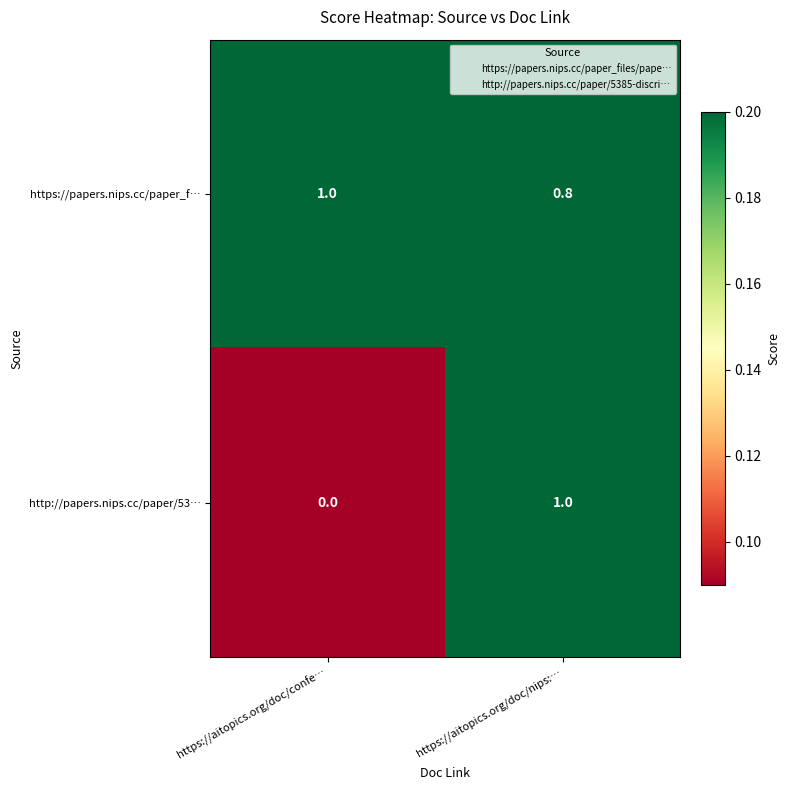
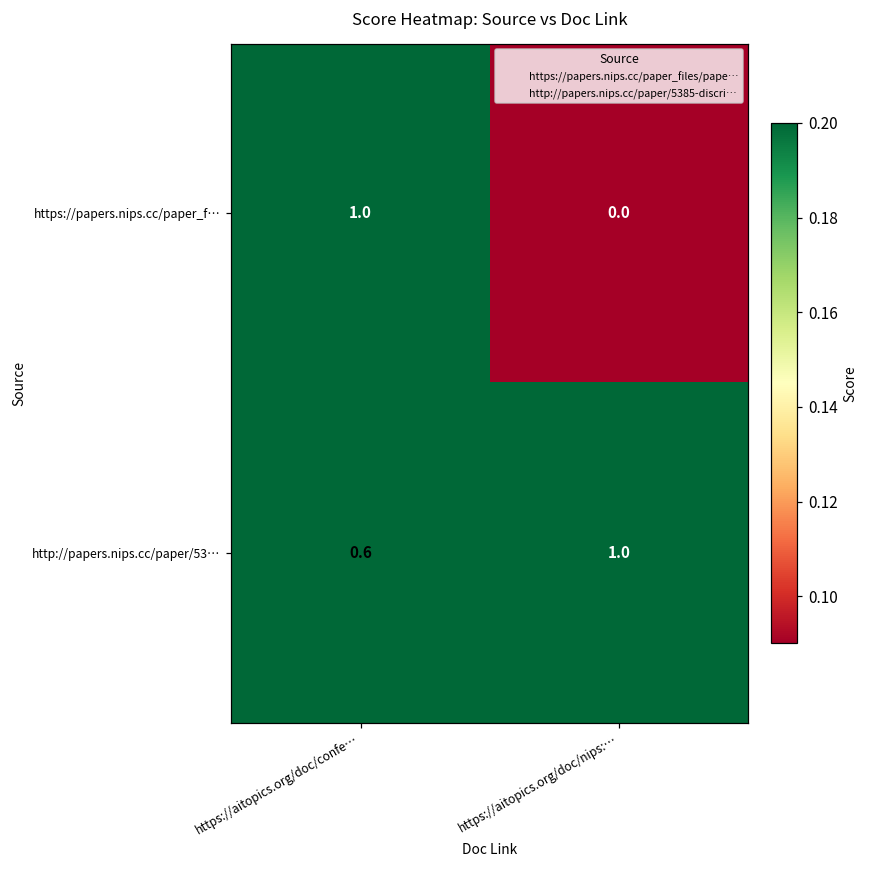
https://papers.nips.cc/paper_f…, https://aitopics.org/doc/nips:…: 0.8 -> 0.0
http://papers.nips.cc/paper/53…, https://aitopics.org/doc/confe…: 0.0 -> 0.6
